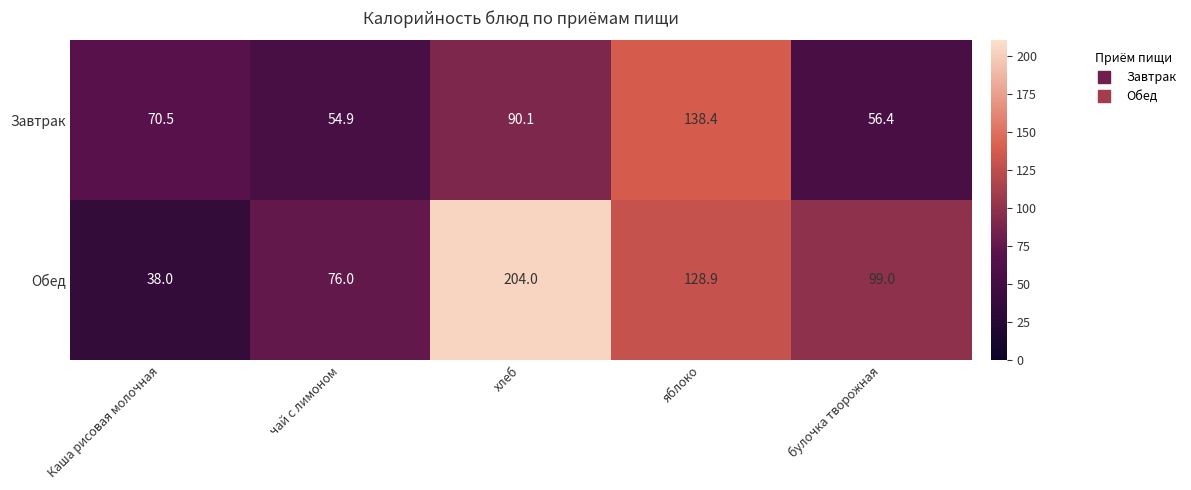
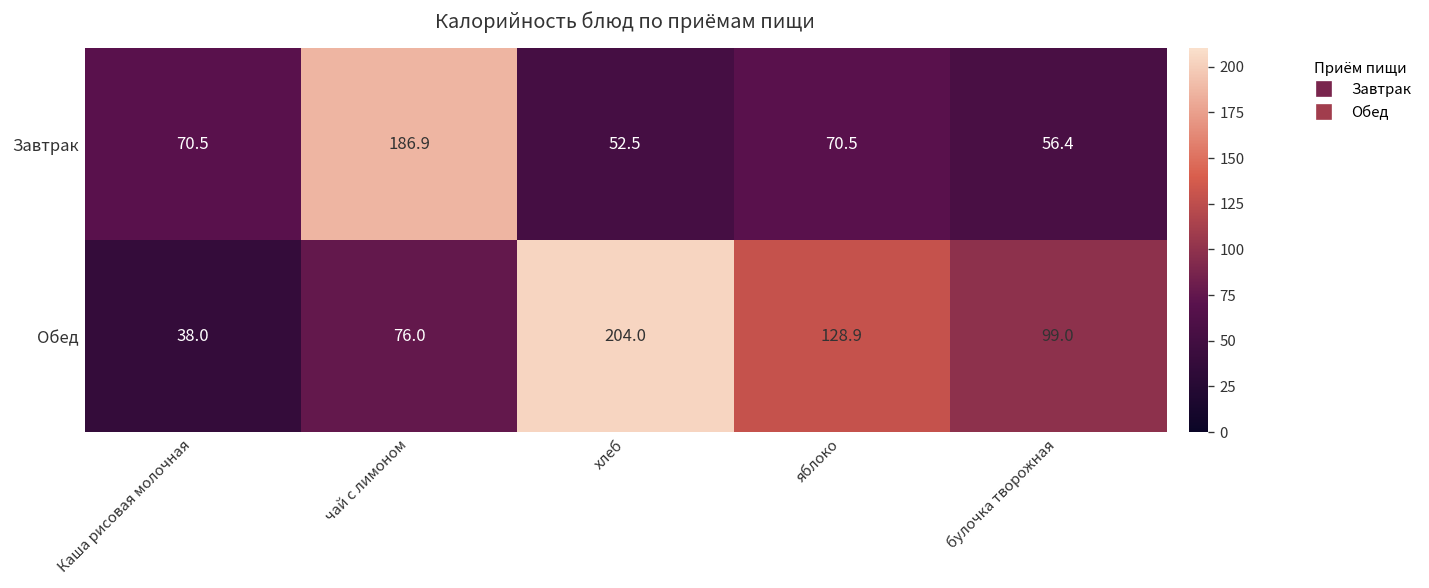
Завтрак, чай с лимоном: 54.9 -> 186.9
Завтрак, хлеб: 90.1 -> 52.5
Завтрак, яблоко: 138.4 -> 70.5
